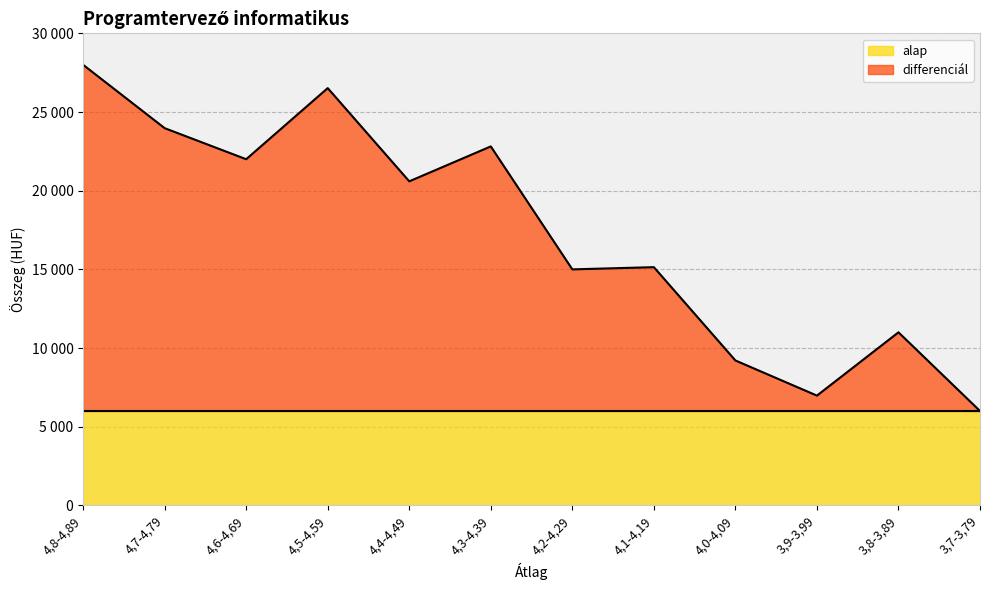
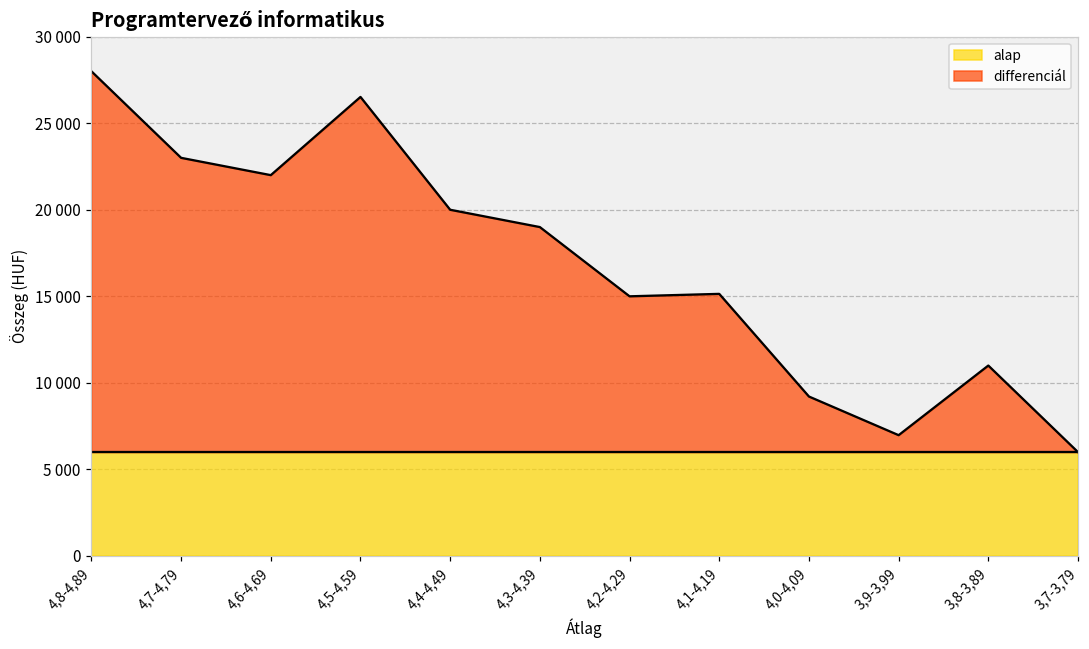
differenciál, 4,7-4,79: 24000 -> 23000
differenciál, 4,4-4,49: 20600 -> 20000
differenciál, 4,3-4,39: 22800 -> 19000
